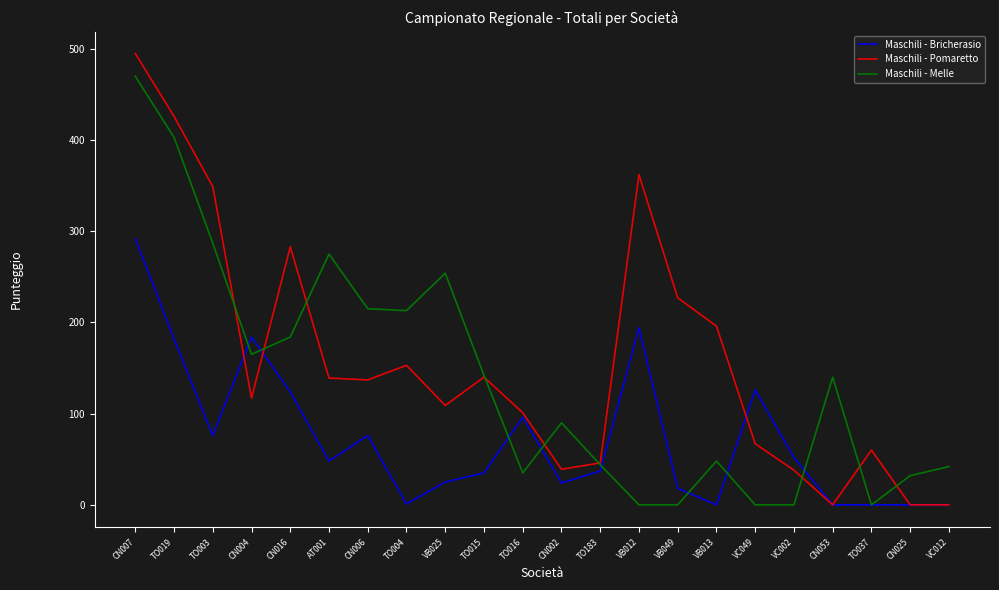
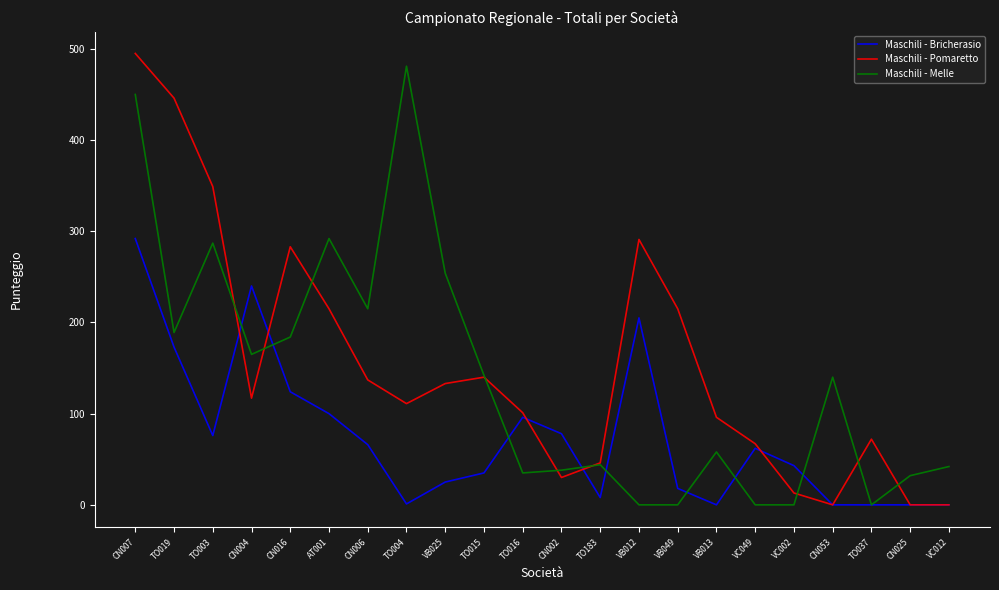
Maschili - Melle, CN007: 470 -> 450
Maschili - Bricherasio, TO019: 180 -> 170
Maschili - Pomaretto, TO019: 430 -> 450
Maschili - Melle, TO019: 400 -> 190
Maschili - Bricherasio, CN004: 180 -> 240
Maschili - Bricherasio, AT001: 50 -> 100
Maschili - Pomaretto, AT001: 140 -> 220
Maschili - Melle, AT001: 280 -> 290
Maschili - Bricherasio, CN006: 80 -> 70
Maschili - Pomaretto, TO004: 150 -> 110
Maschili - Melle, TO004: 210 -> 480
Maschili - Pomaretto, VB025: 110 -> 130
Maschili - Bricherasio, CN002: 20 -> 80
Maschili - Pomaretto, CN002: 40 -> 30
Maschili - Melle, CN002: 90 -> 40
Maschili - Bricherasio, TO183: 40 -> 10
Maschili - Bricherasio, VB012: 190 -> 210
Maschili - Pomaretto, VB012: 360 -> 290
Maschili - Pomaretto, VB049: 230 -> 220
Maschili - Pomaretto, VB013: 200 -> 100
Maschili - Melle, VB013: 50 -> 60
Maschili - Bricherasio, VC049: 130 -> 60
Maschili - Bricherasio, VC002: 50 -> 40
Maschili - Pomaretto, VC002: 40 -> 10
Maschili - Pomaretto, TO037: 60 -> 70
